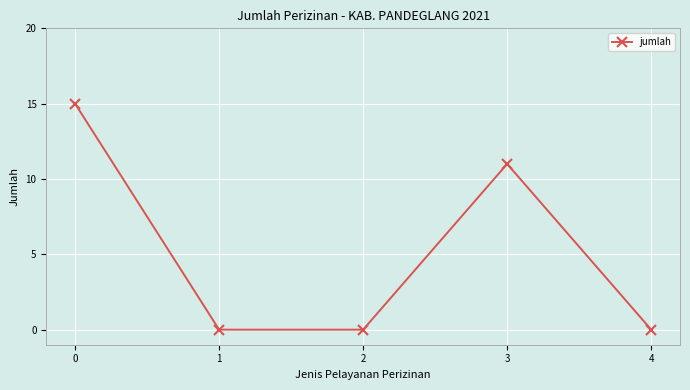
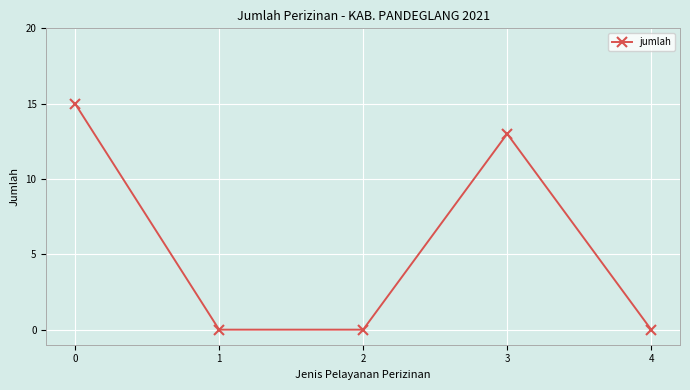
3: 11 -> 13
